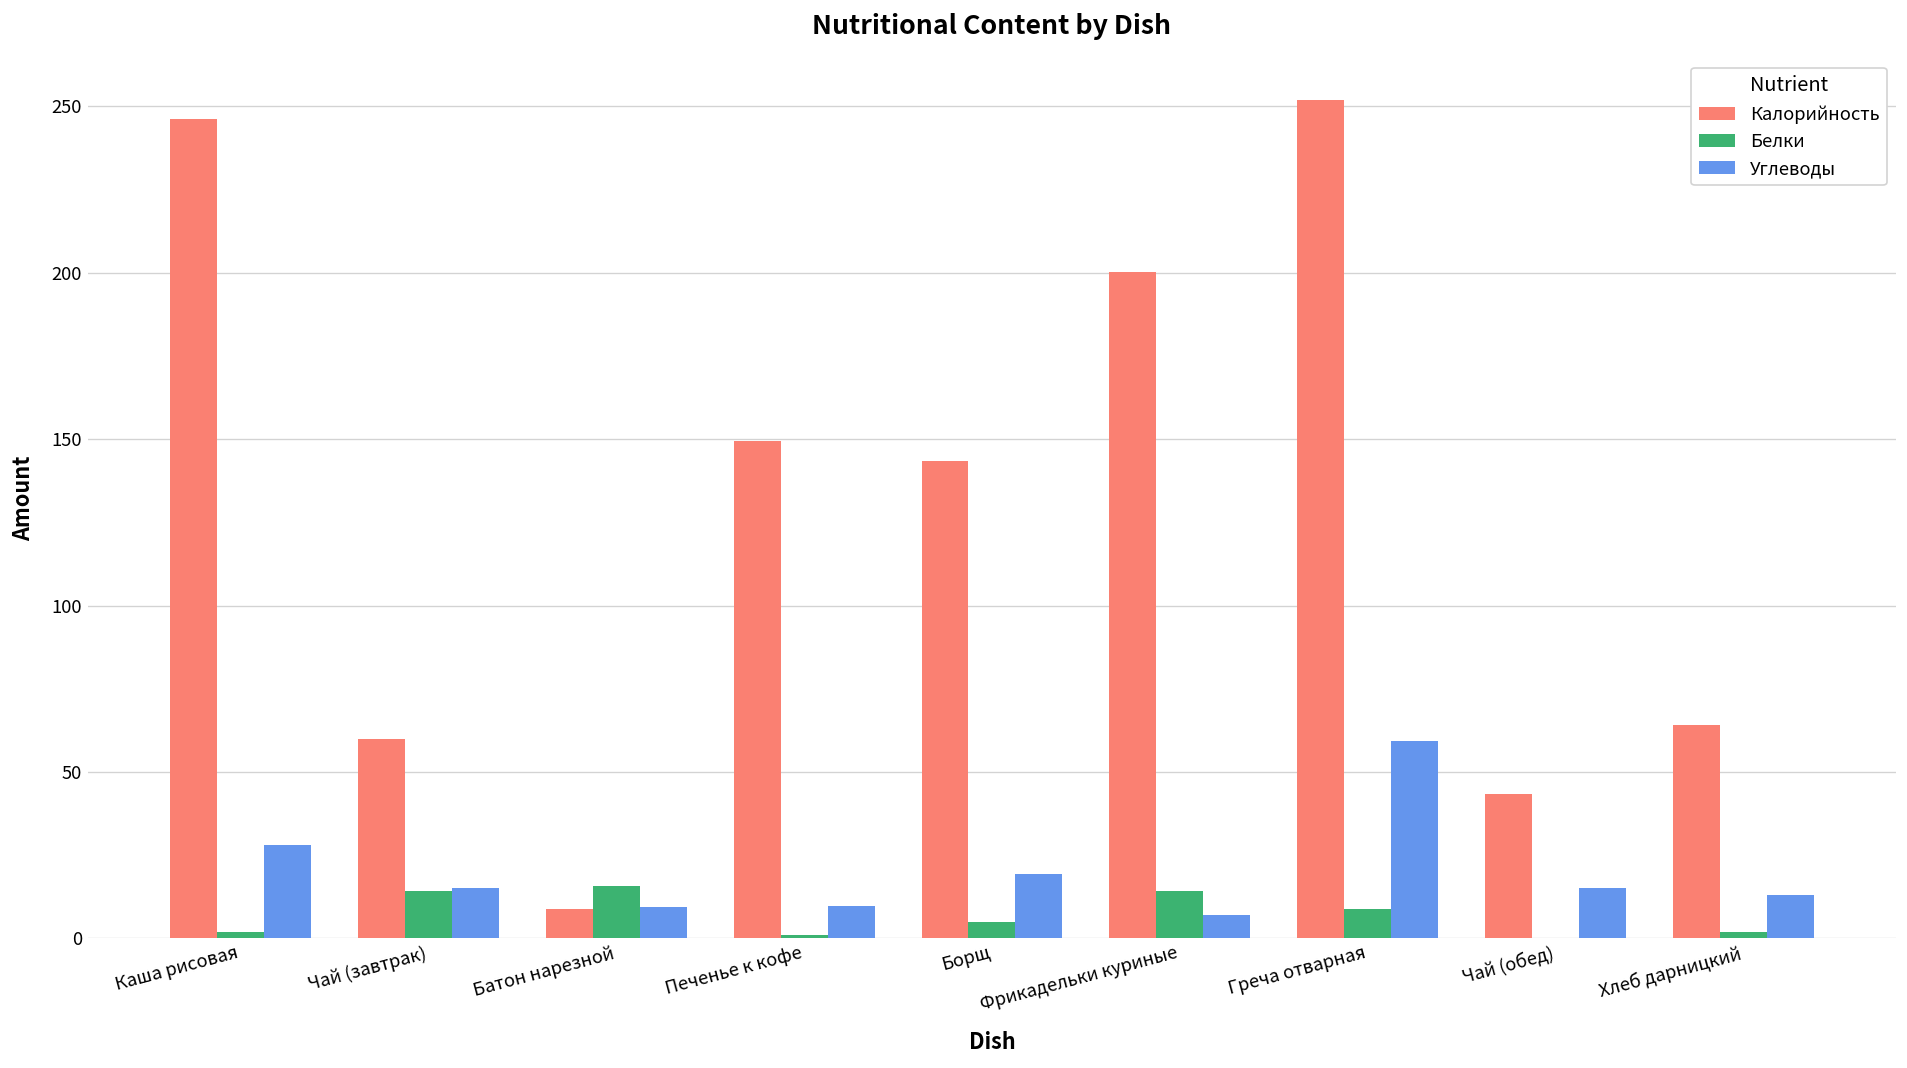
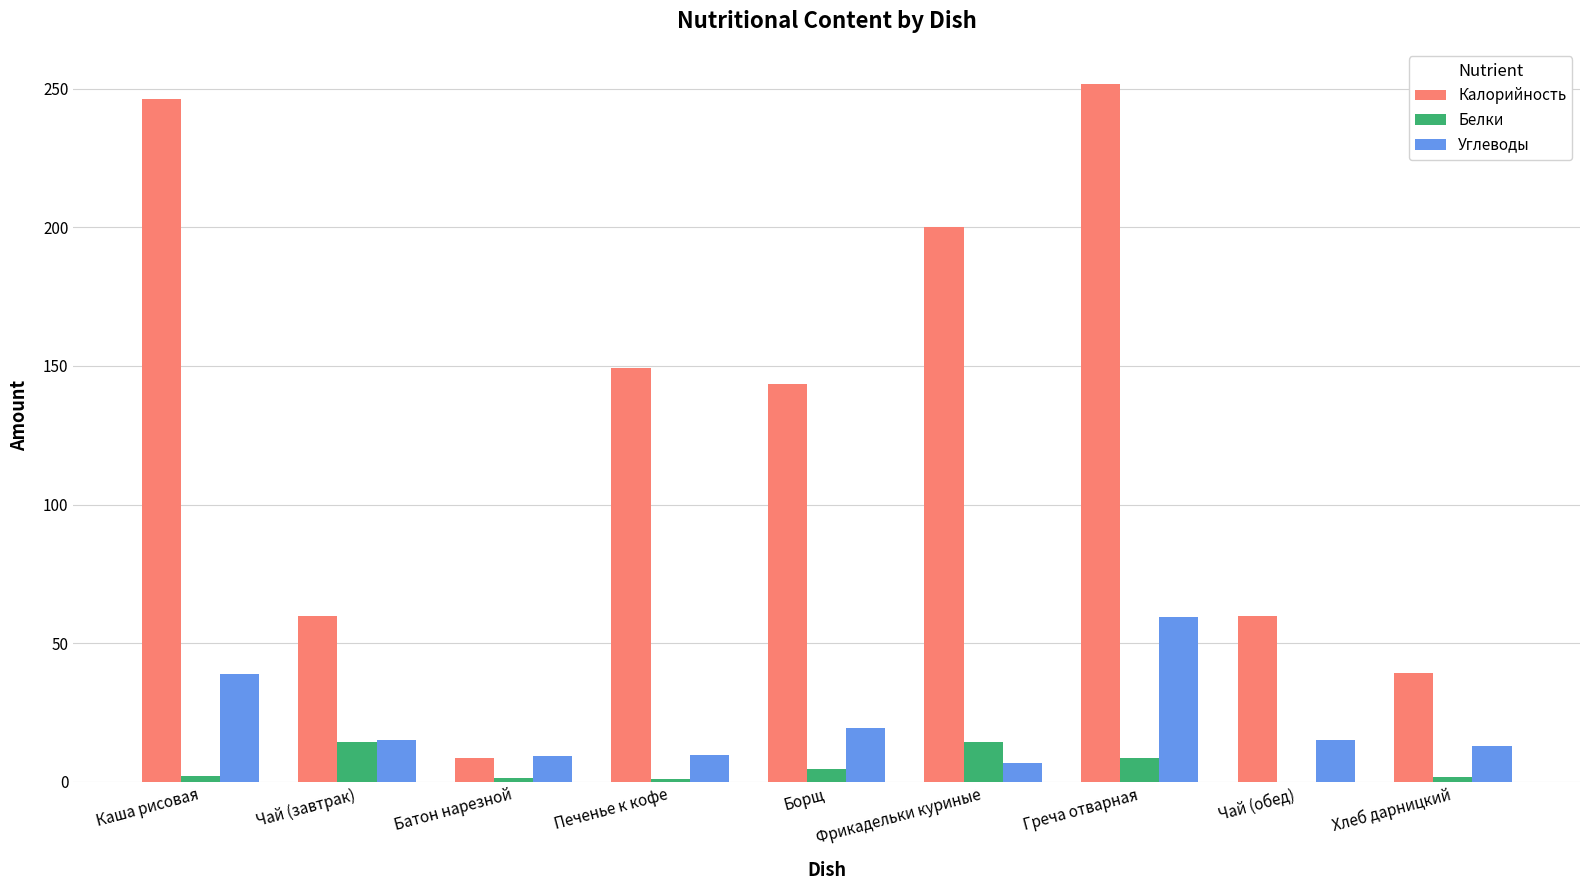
Углеводы, Каша рисовая: 28 -> 39
Белки, Батон нарезной: 16 -> 1
Калорийность, Чай (обед): 43 -> 60
Калорийность, Хлеб дарницкий: 64 -> 39
